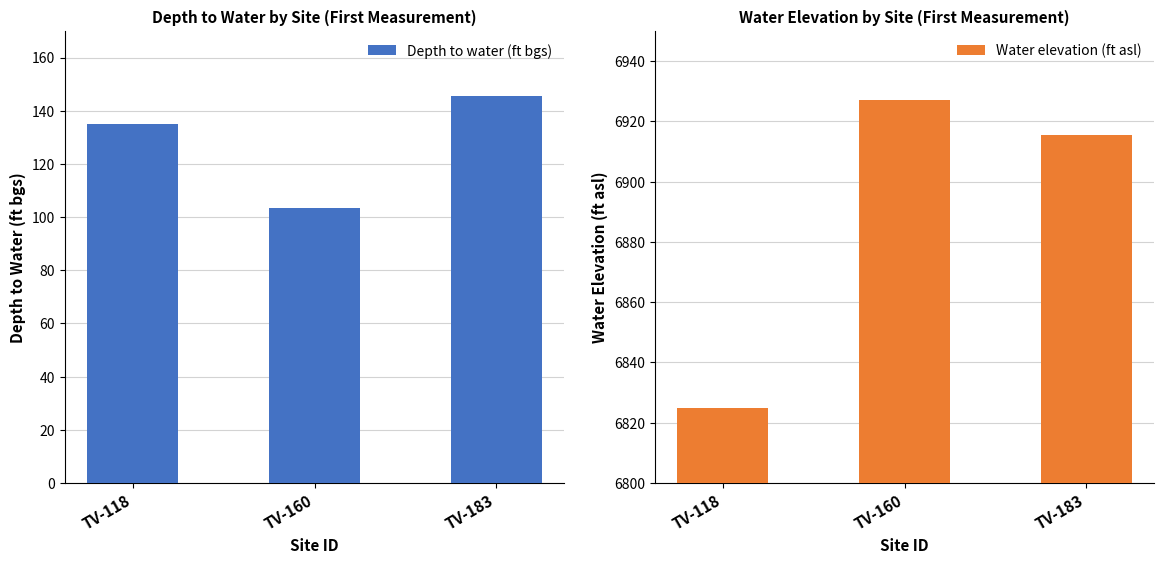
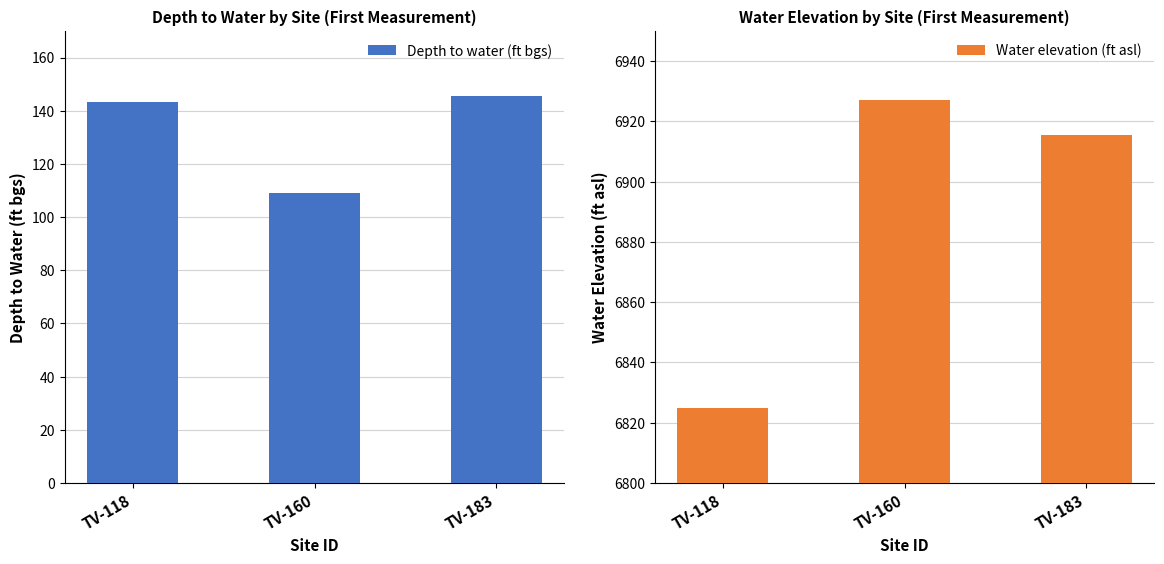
Depth to Water by Site (First Measurement), TV-118: 135 -> 143
Depth to Water by Site (First Measurement), TV-160: 103 -> 109
